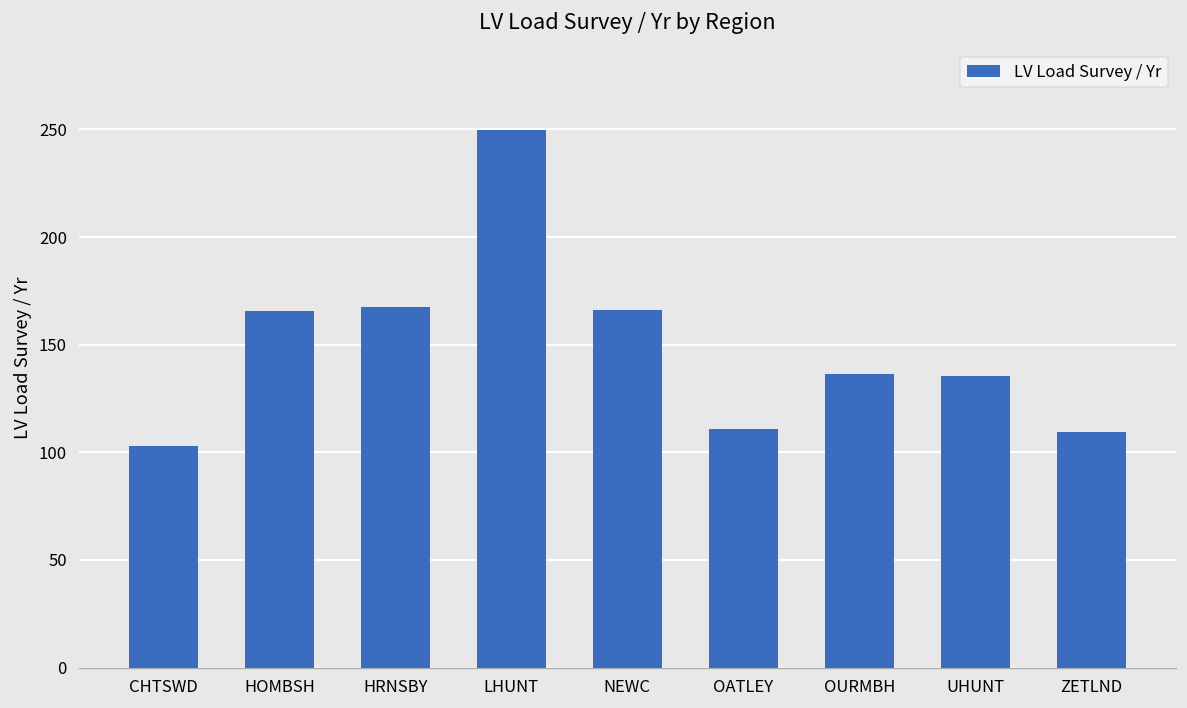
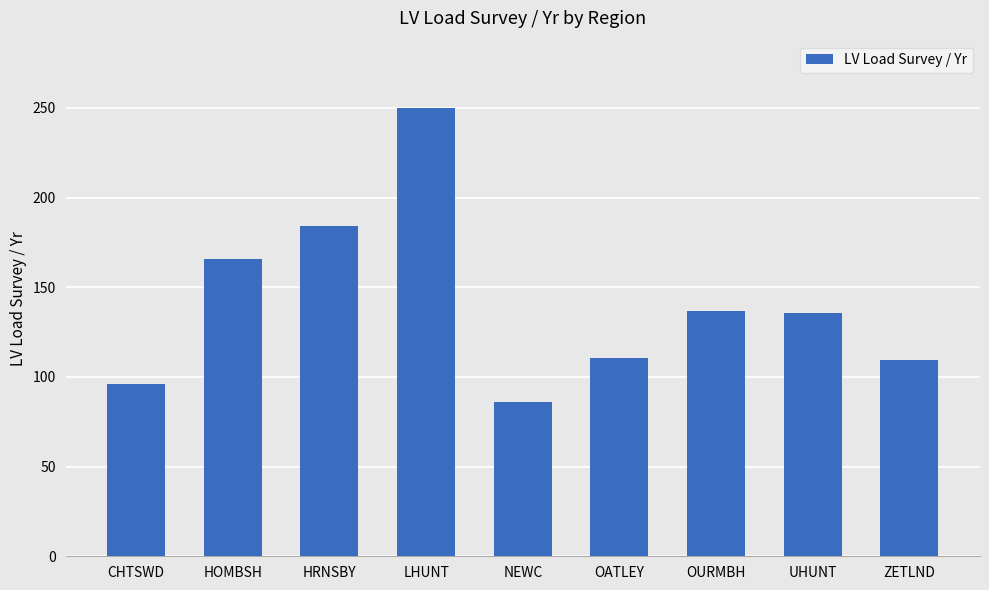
CHTSWD: 103 -> 96
HRNSBY: 168 -> 184
NEWC: 166 -> 86
